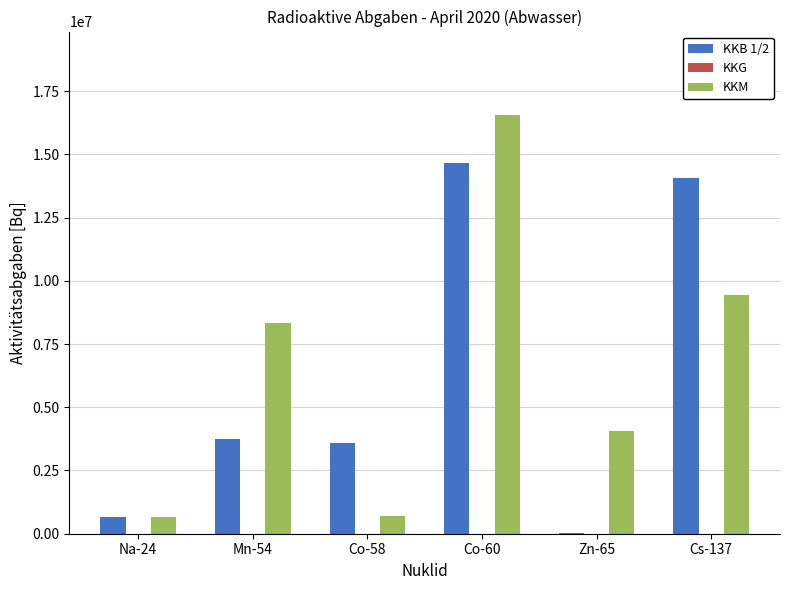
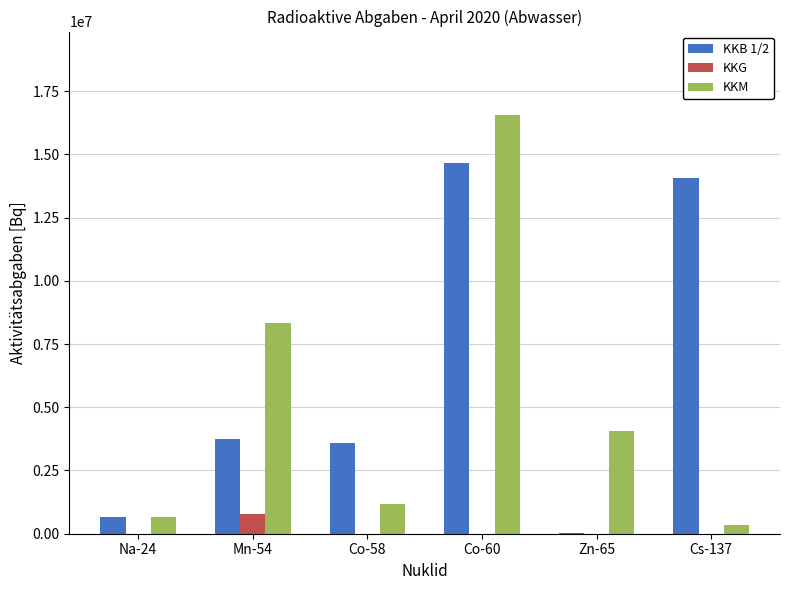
KKG, Mn-54: 0 -> 800000
KKM, Co-58: 700000 -> 1200000
KKM, Cs-137: 9400000 -> 300000
